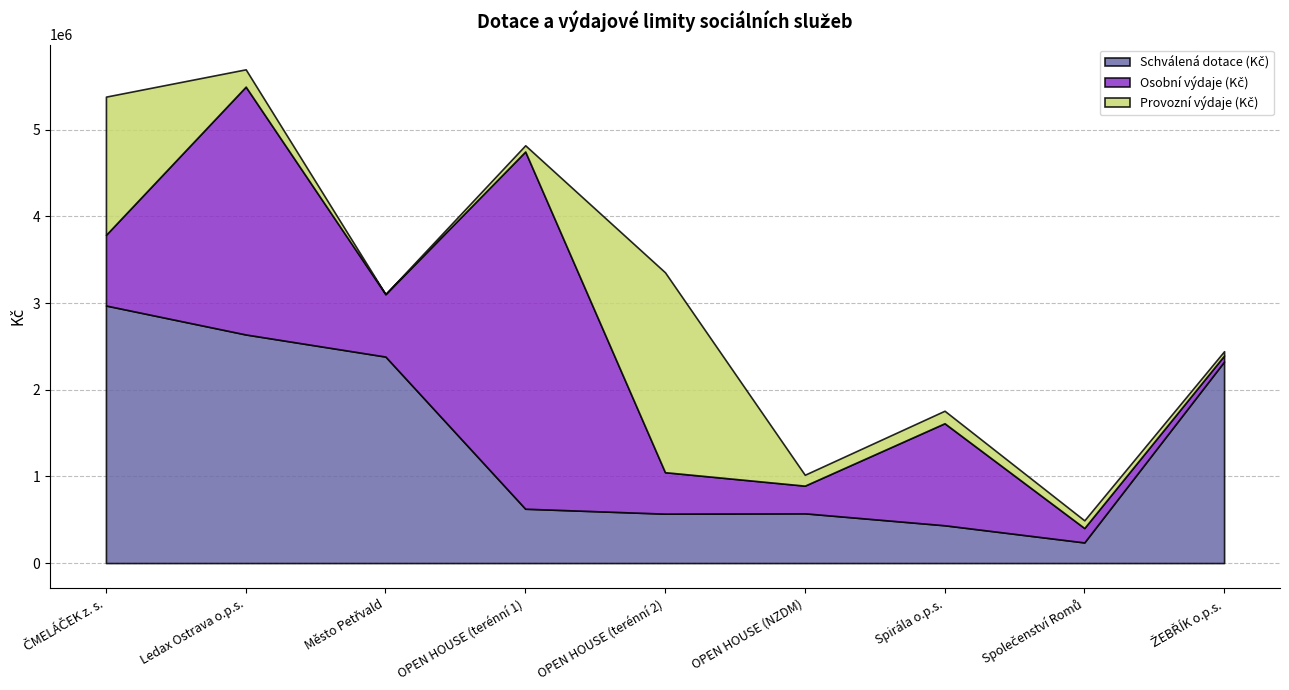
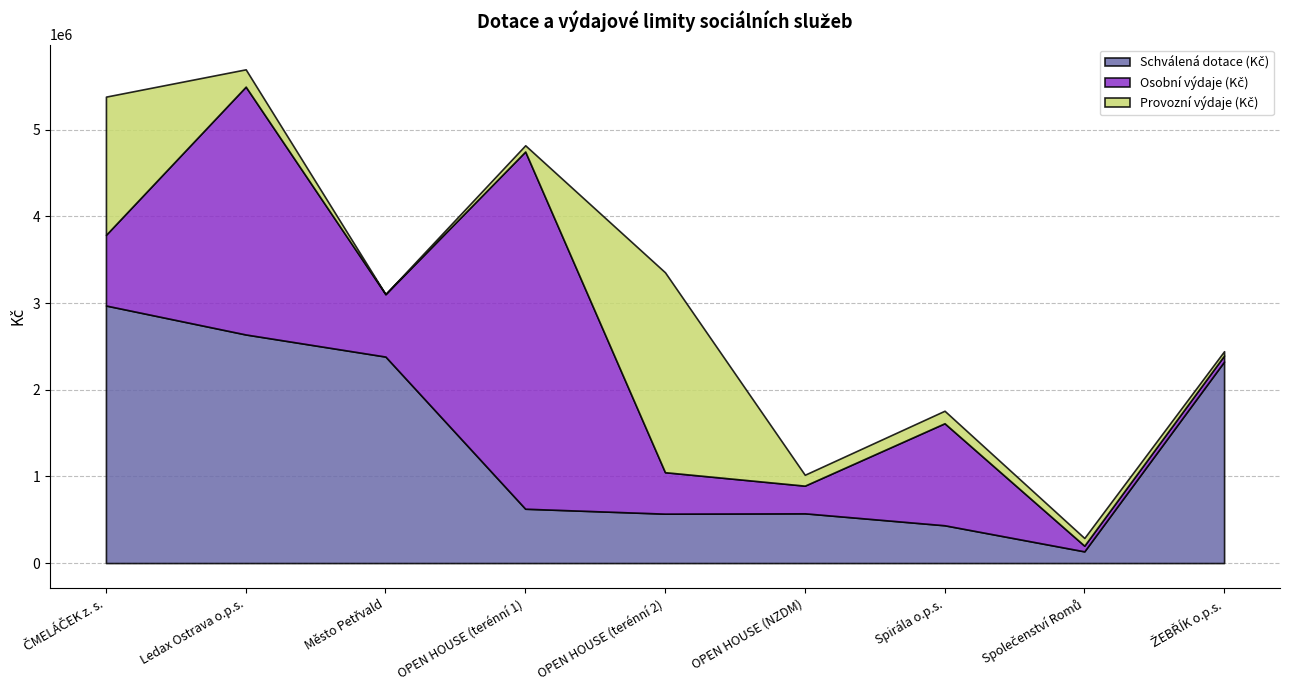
Schválená dotace (Kč), Společenství Romů: 200000 -> 100000
Osobní výdaje (Kč), Společenství Romů: 200000 -> 100000
